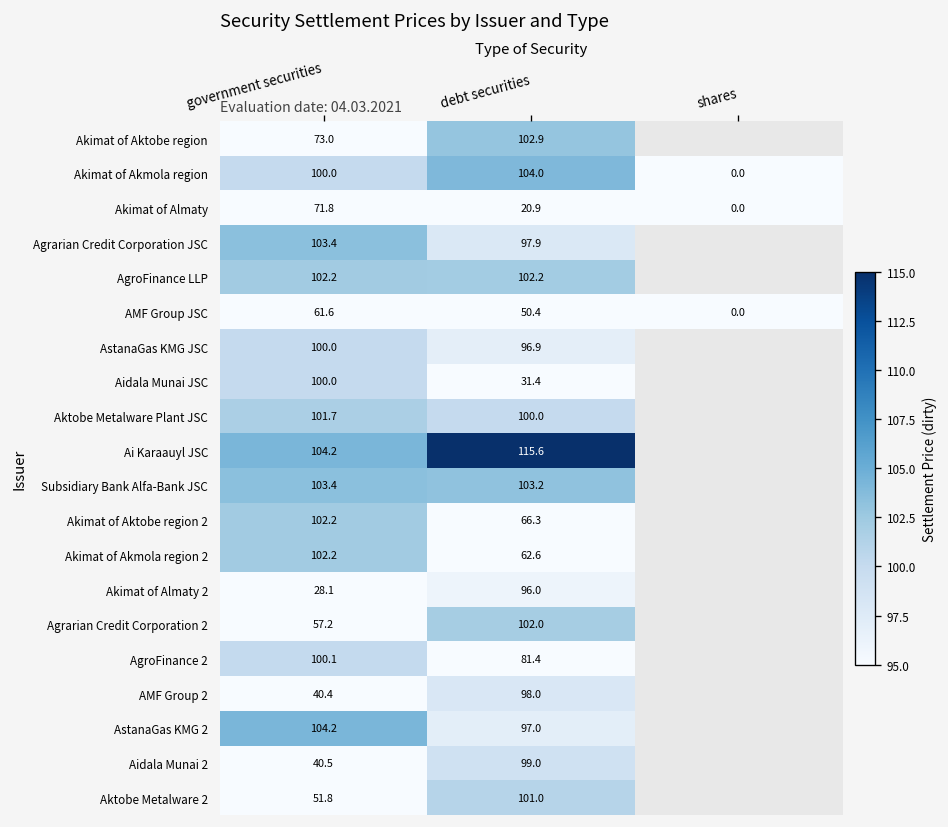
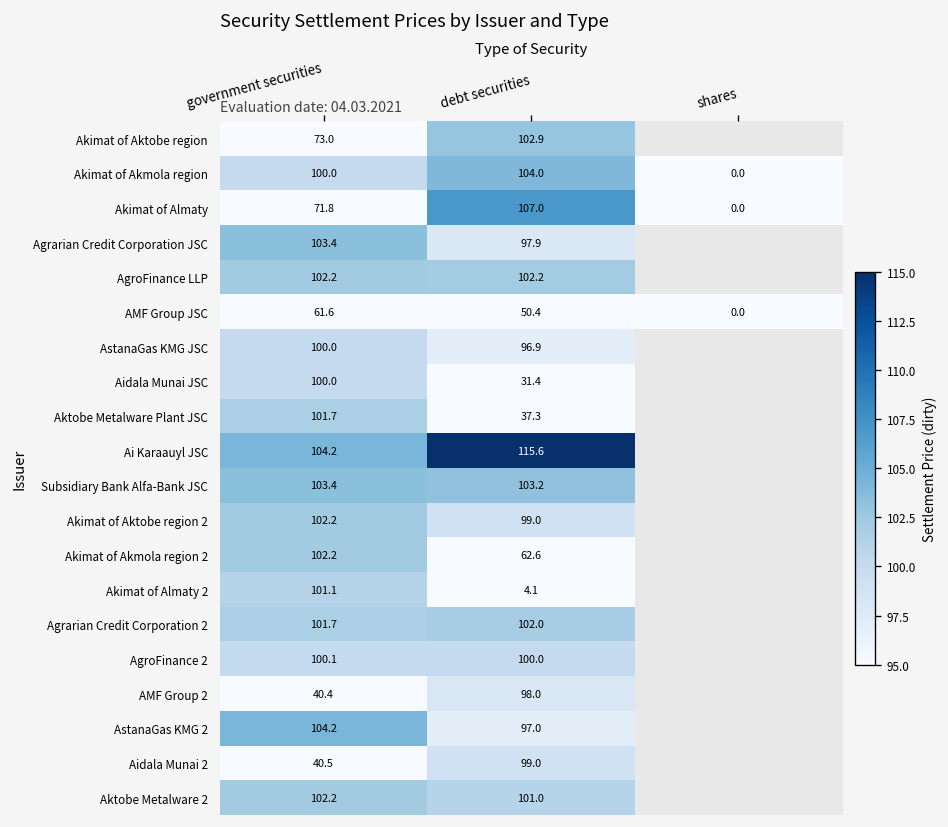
Akimat of Almaty, debt securities: 20.9 -> 107.0
Aktobe Metalware Plant JSC, debt securities: 100.0 -> 37.3
Akimat of Aktobe region 2, debt securities: 66.3 -> 99.0
Akimat of Almaty 2, government securities: 28.1 -> 101.1
Akimat of Almaty 2, debt securities: 96.0 -> 4.1
Agrarian Credit Corporation 2, government securities: 57.2 -> 101.7
AgroFinance 2, debt securities: 81.4 -> 100.0
Aktobe Metalware 2, government securities: 51.8 -> 102.2
